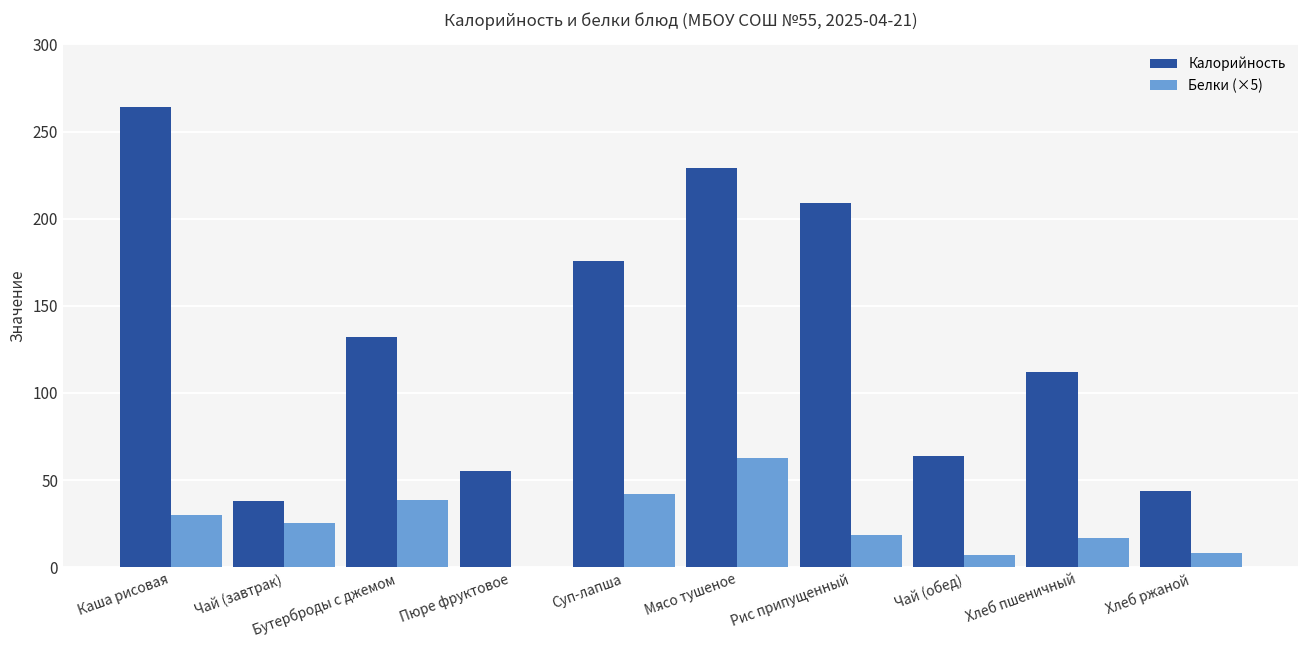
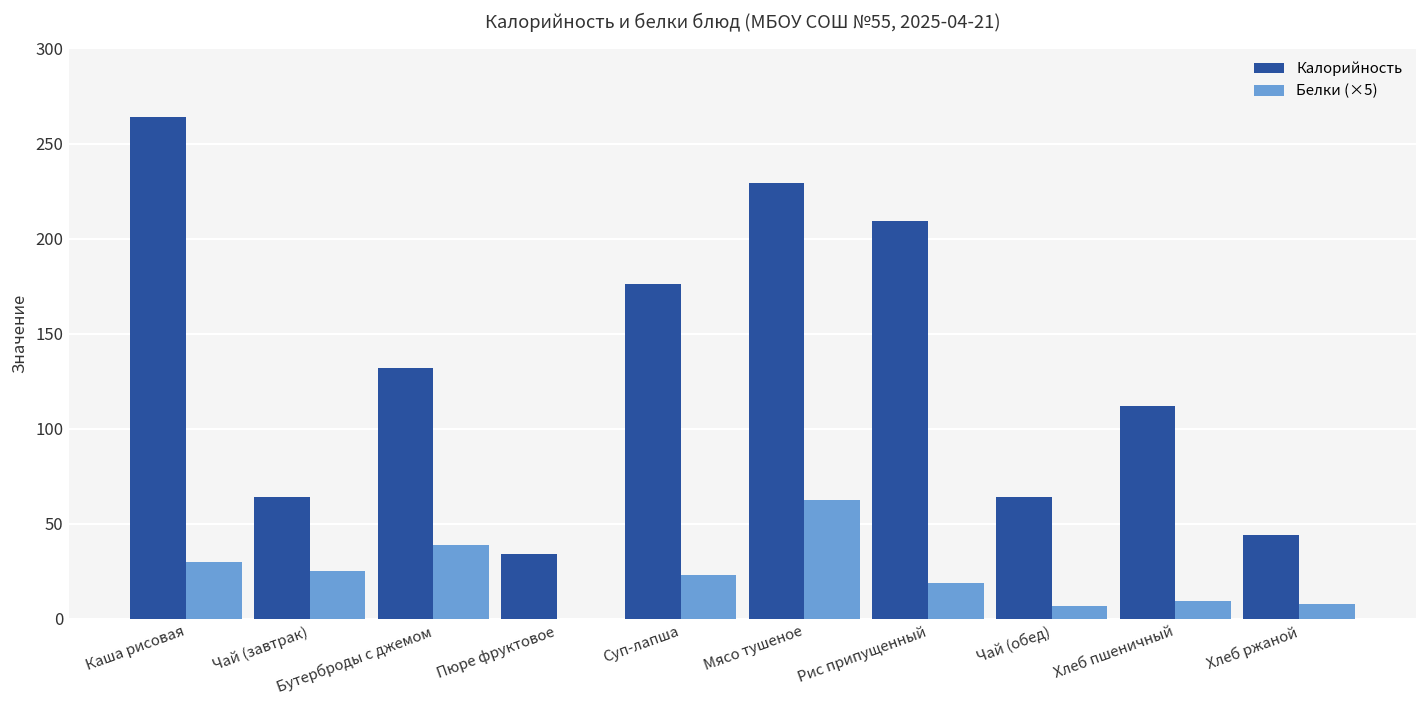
Калорийность, Чай (завтрак): 38 -> 64
Калорийность, Пюре фруктовое: 55 -> 34
Белки (×5), Суп-лапша: 42 -> 23
Белки (×5), Хлеб пшеничный: 17 -> 10
